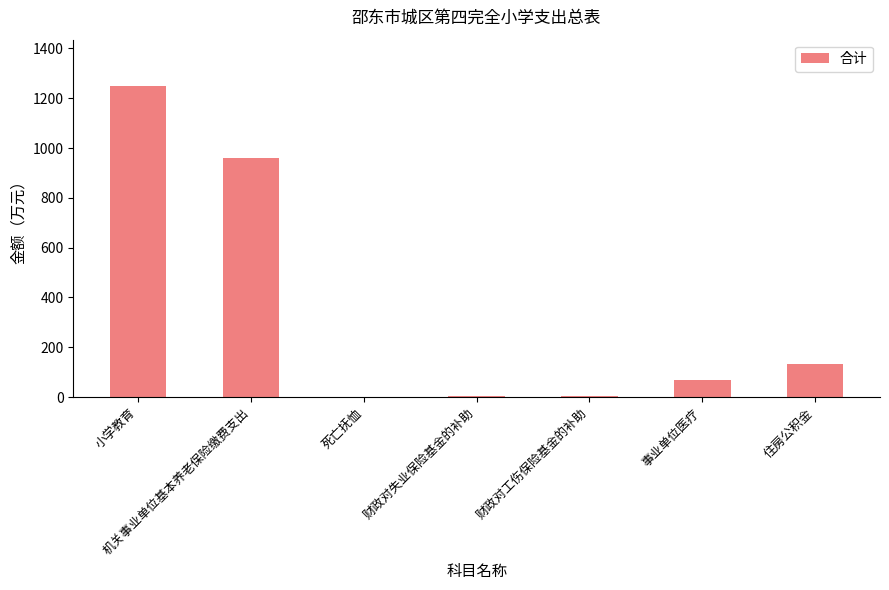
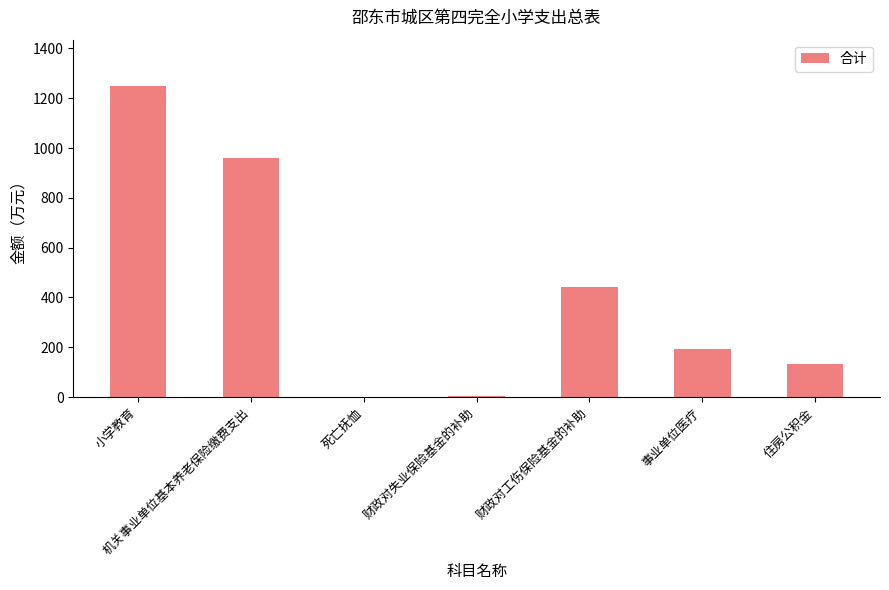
财政对工伤保险基金的补助: 10 -> 440
事业单位医疗: 70 -> 190
